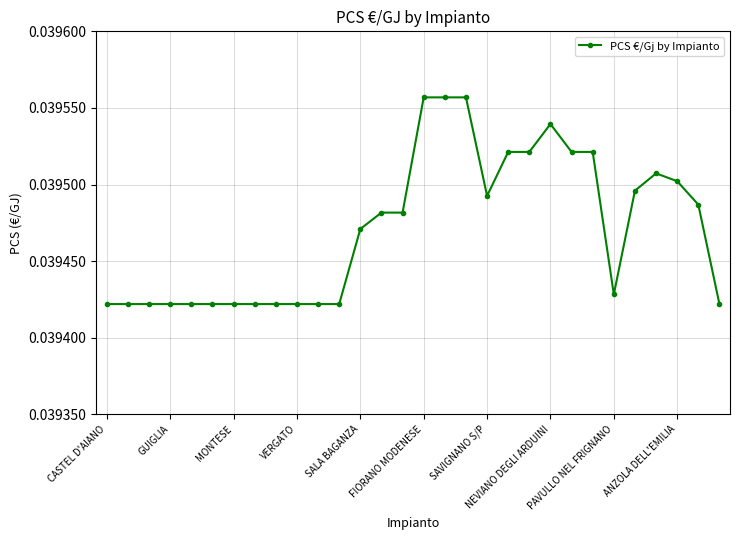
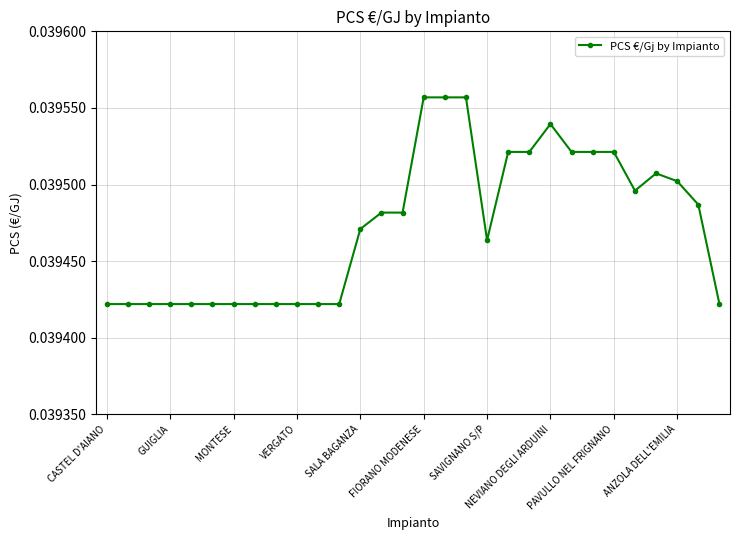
SAVIGNANO S/P: 0.039493 -> 0.039464
PAVULLO NEL FRIGNANO: 0.039428 -> 0.039521
